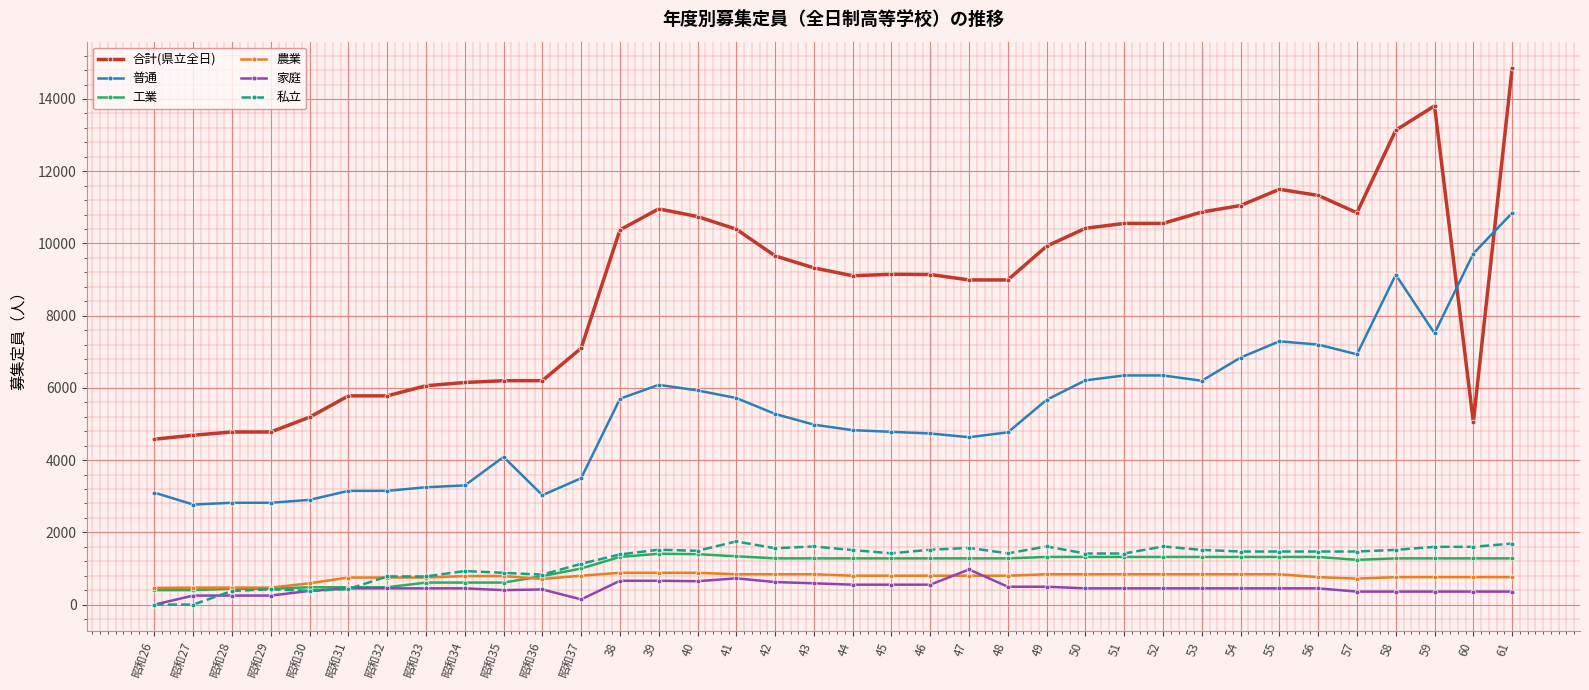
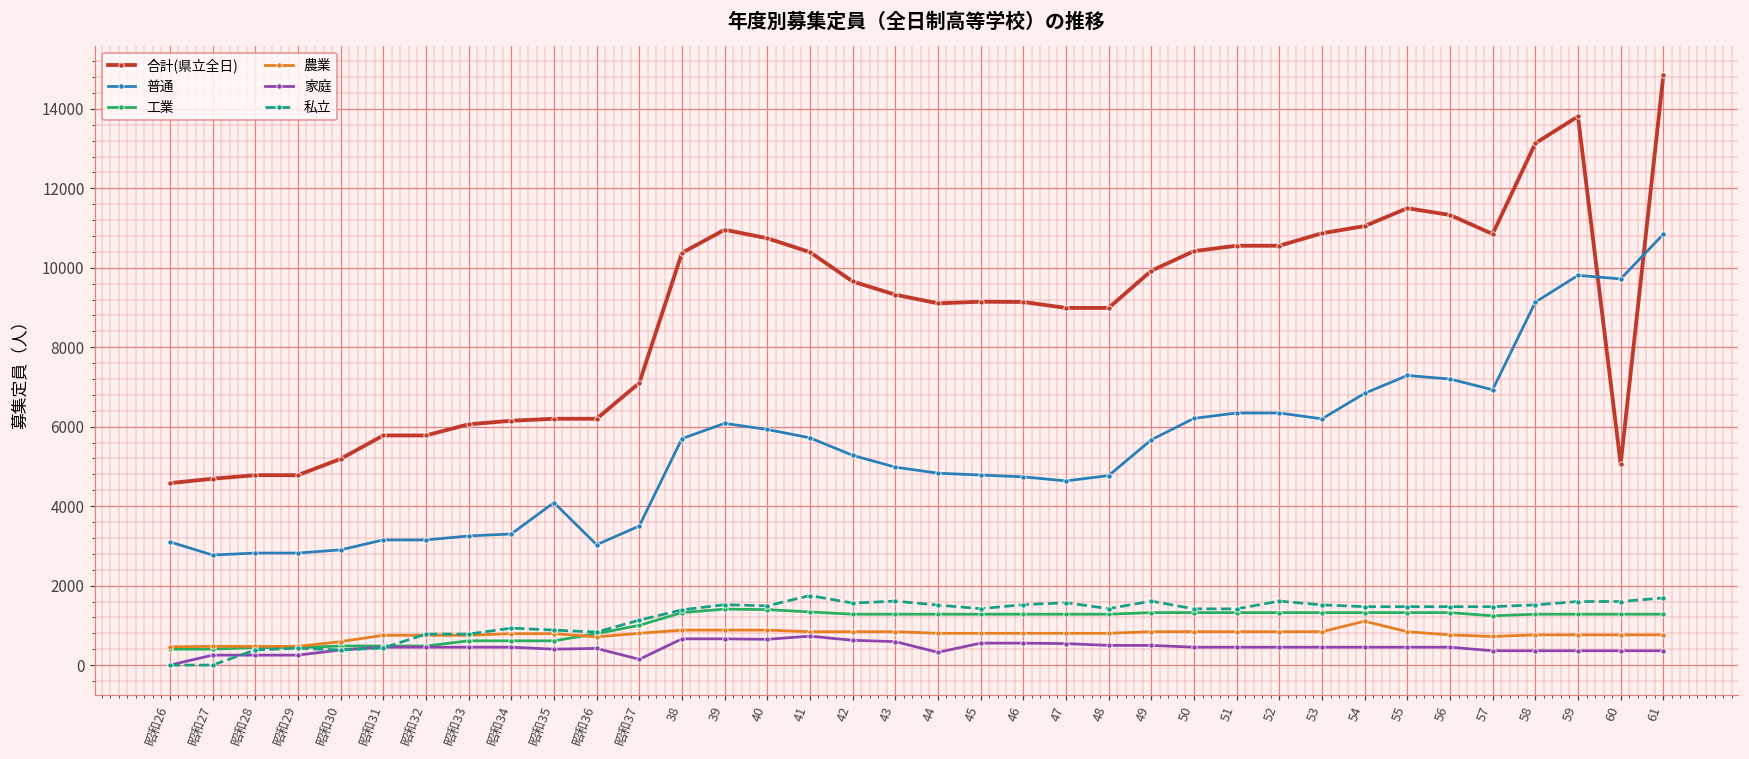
家庭, 44: 600 -> 300
家庭, 47: 1000 -> 500
農業, 54: 800 -> 1100
普通, 59: 7500 -> 9800
